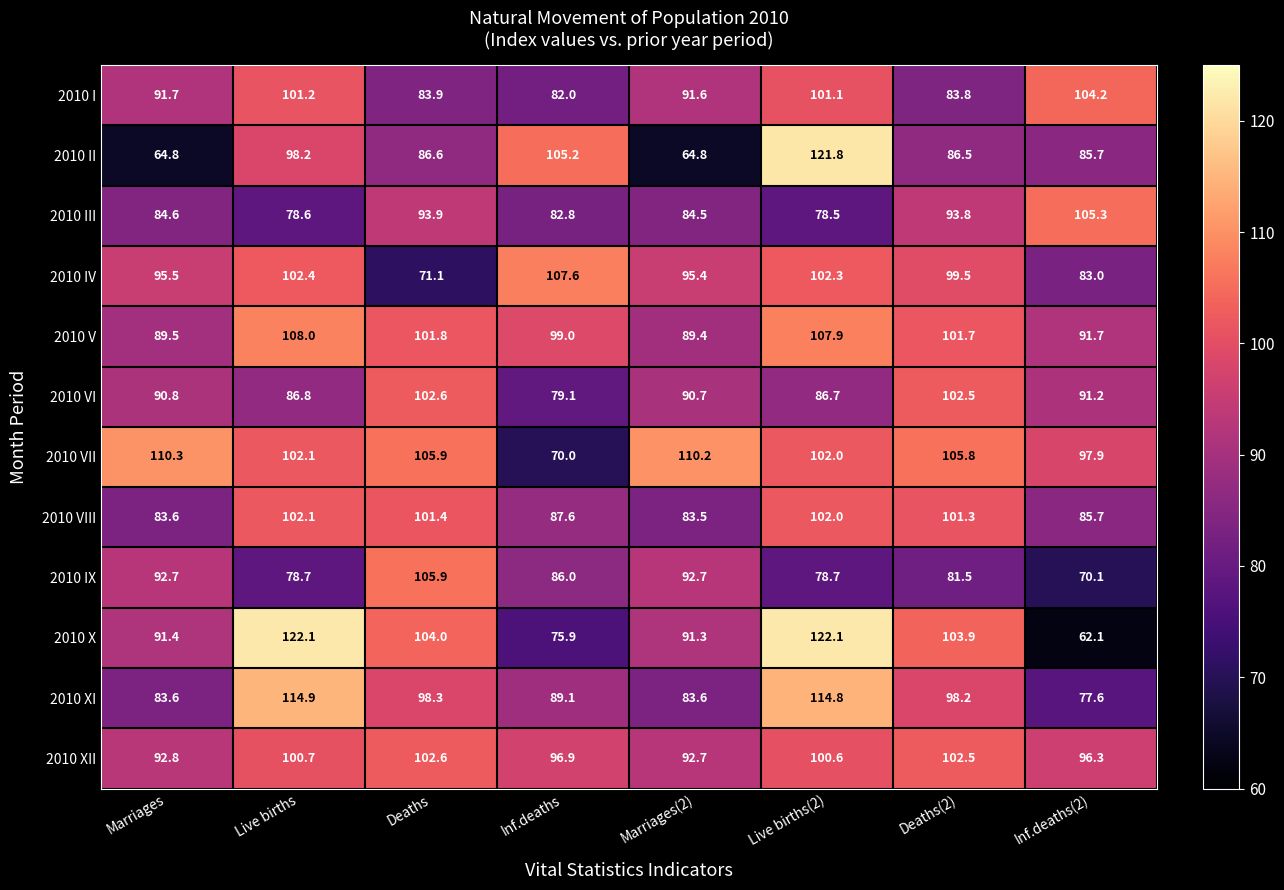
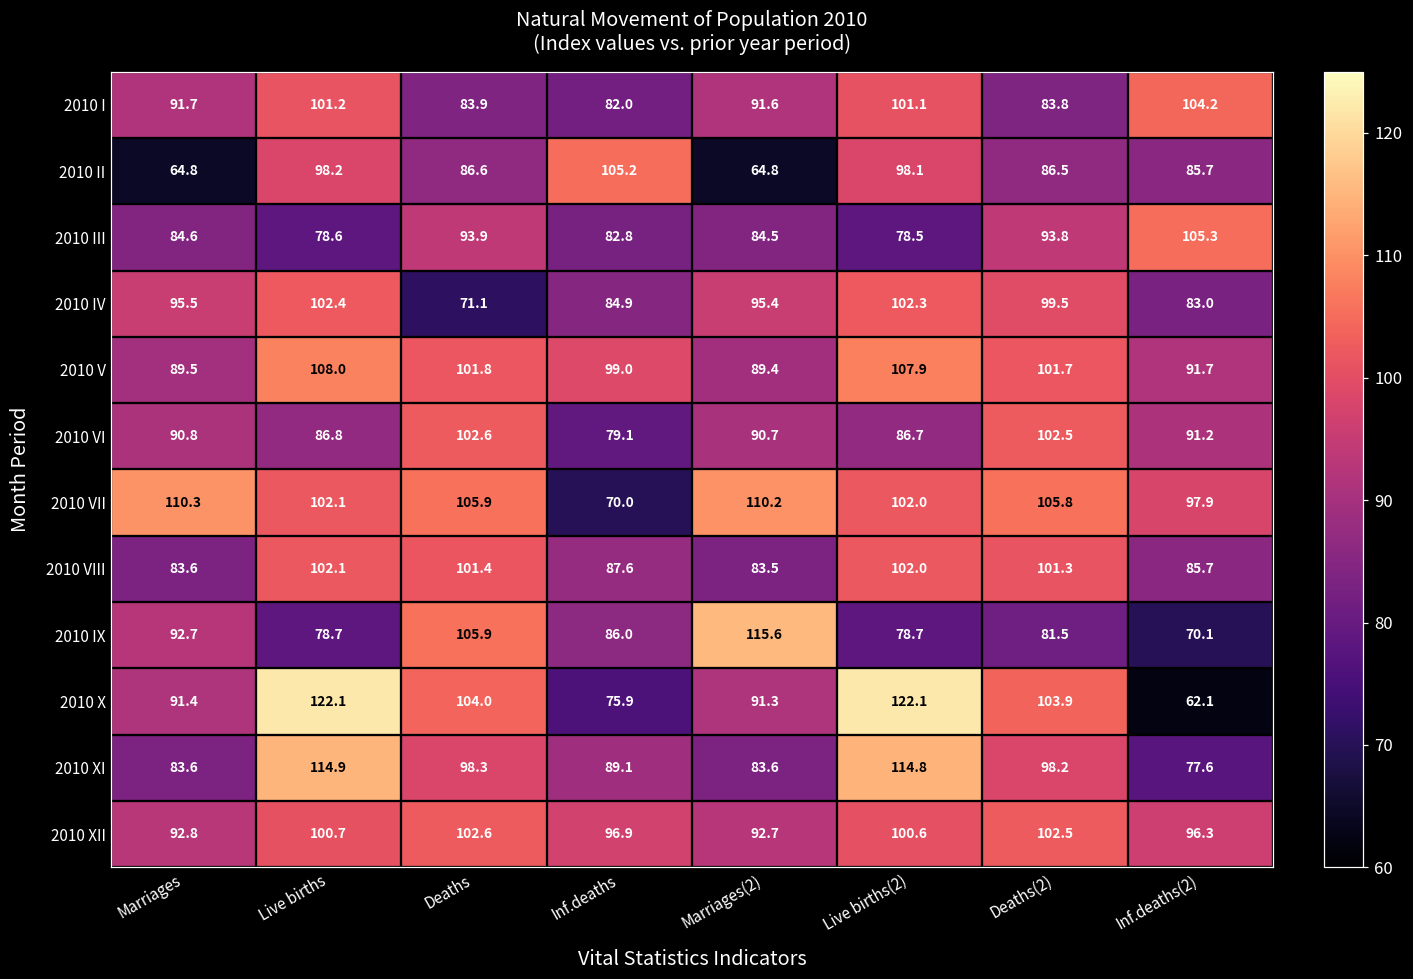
2010 II, Live births(2): 121.8 -> 98.1
2010 IV, Inf.deaths: 107.6 -> 84.9
2010 IX, Marriages(2): 92.7 -> 115.6
